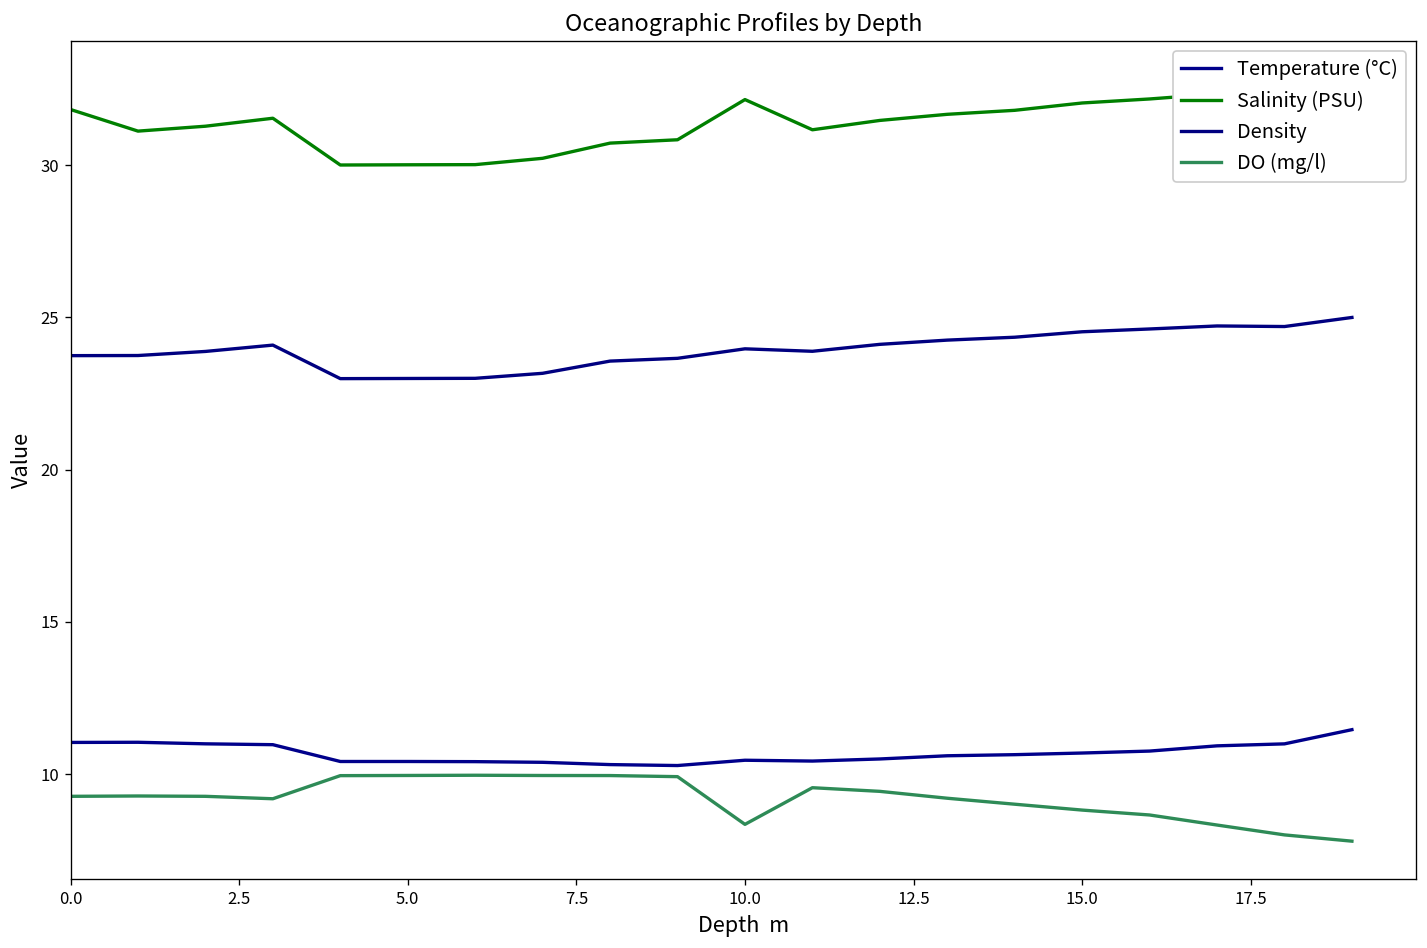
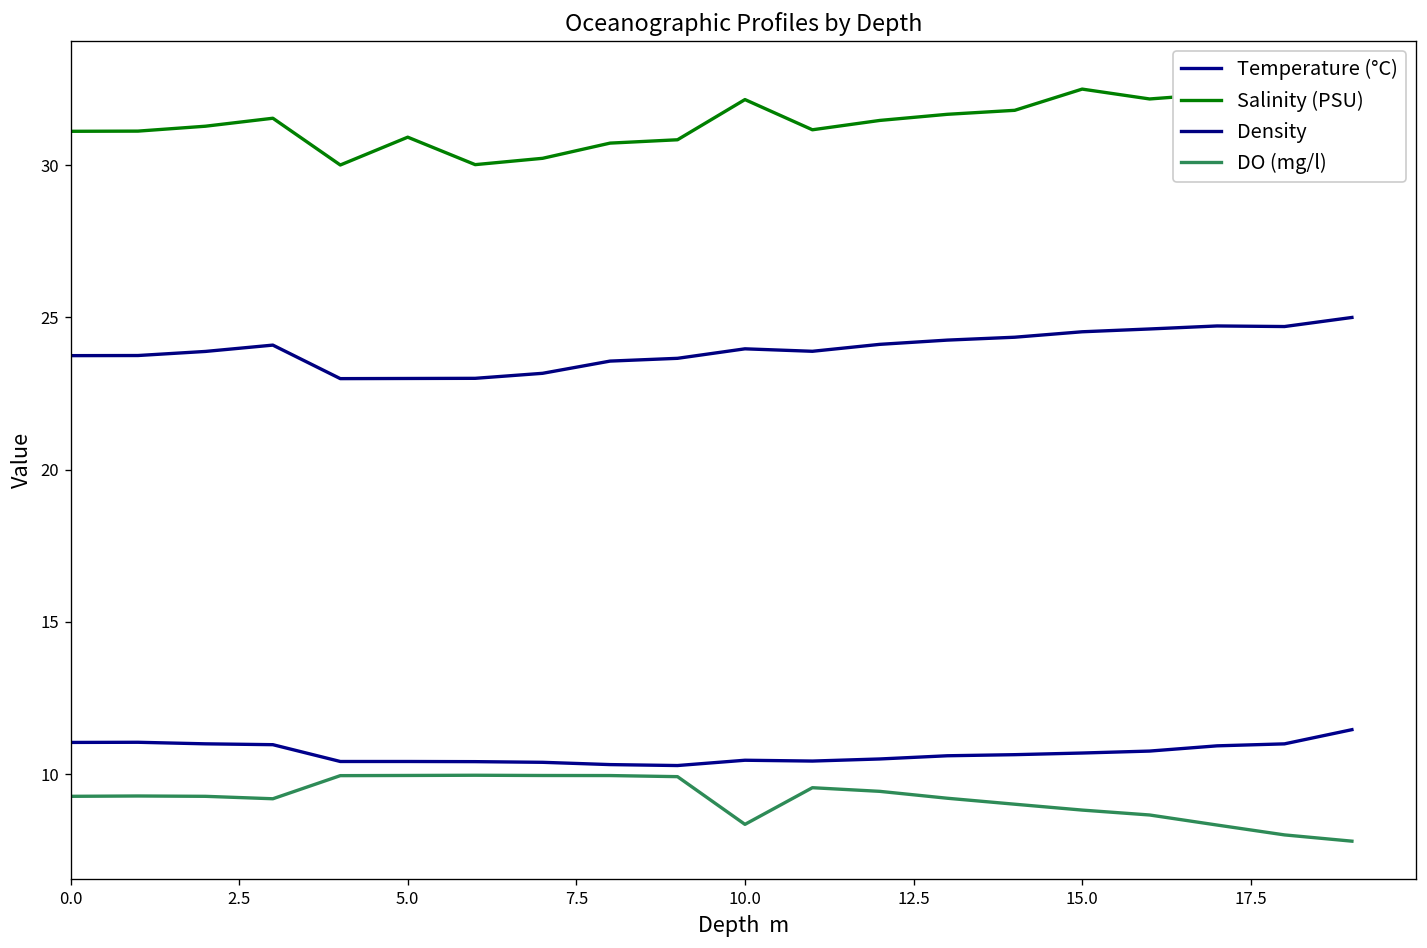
Salinity (PSU), 0.0: 31.8 -> 31.1
Salinity (PSU), 5.0: 30.0 -> 30.9
Salinity (PSU), 15.0: 32.0 -> 32.5
